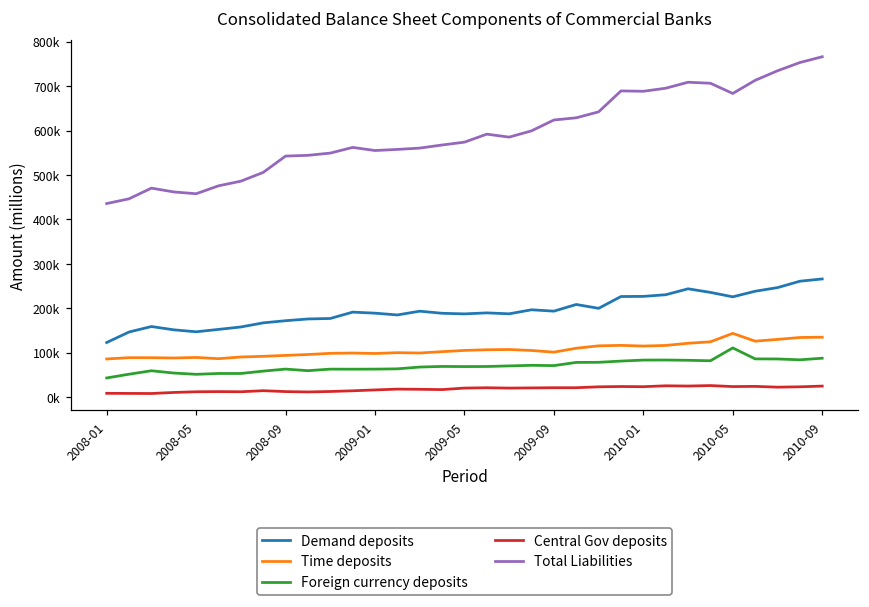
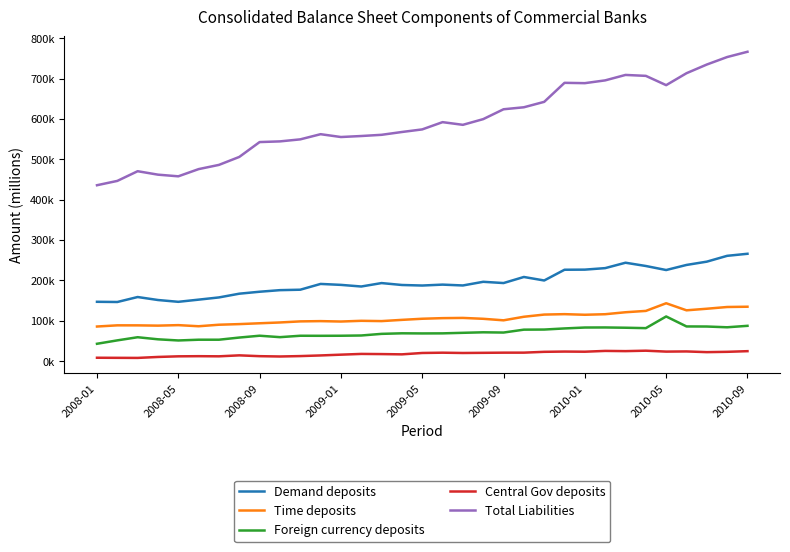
Demand deposits, 2008-01: 120000 -> 150000
